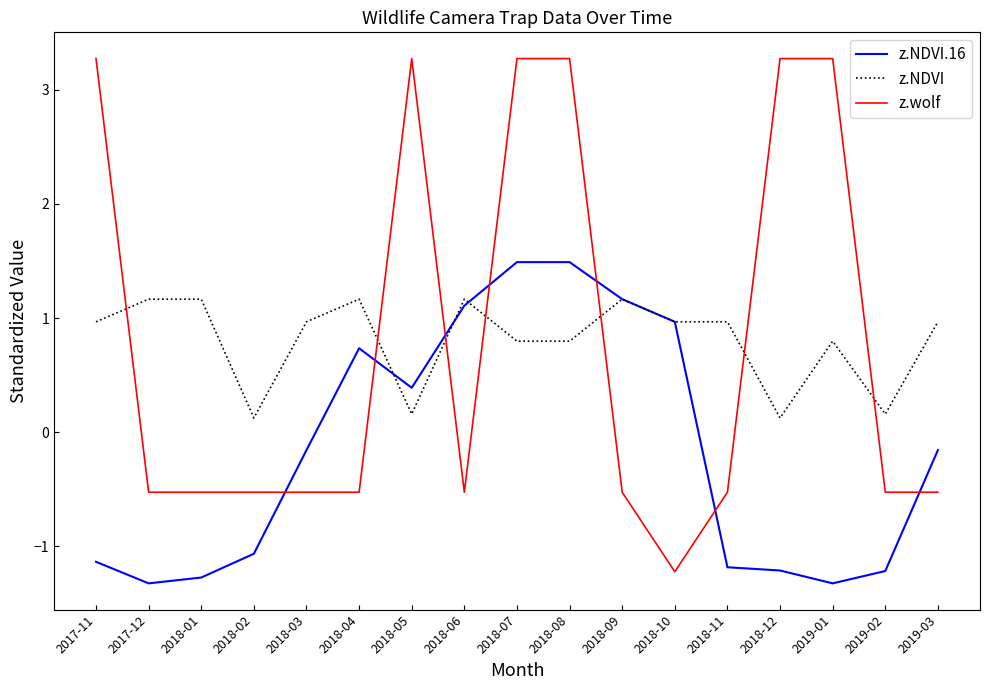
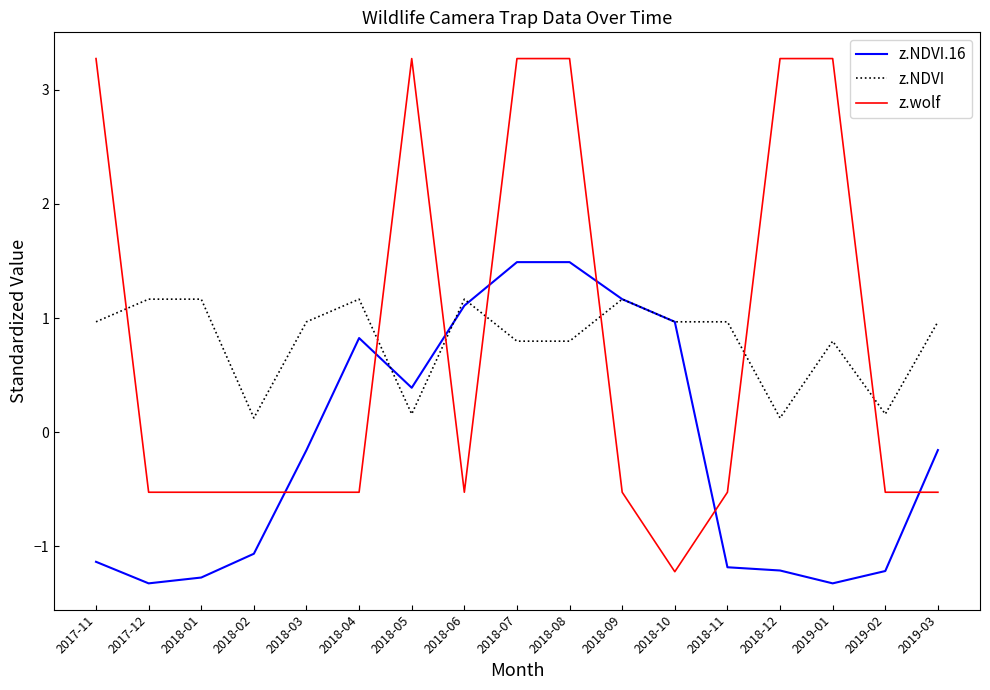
z.NDVI.16, 2018-04: 0.74 -> 0.82
